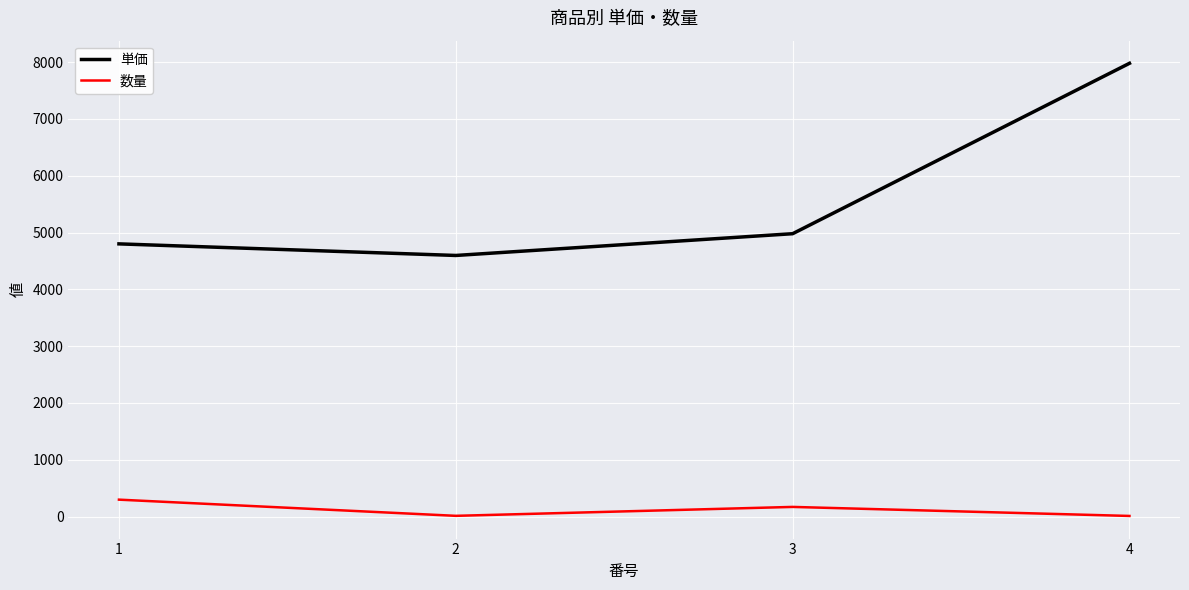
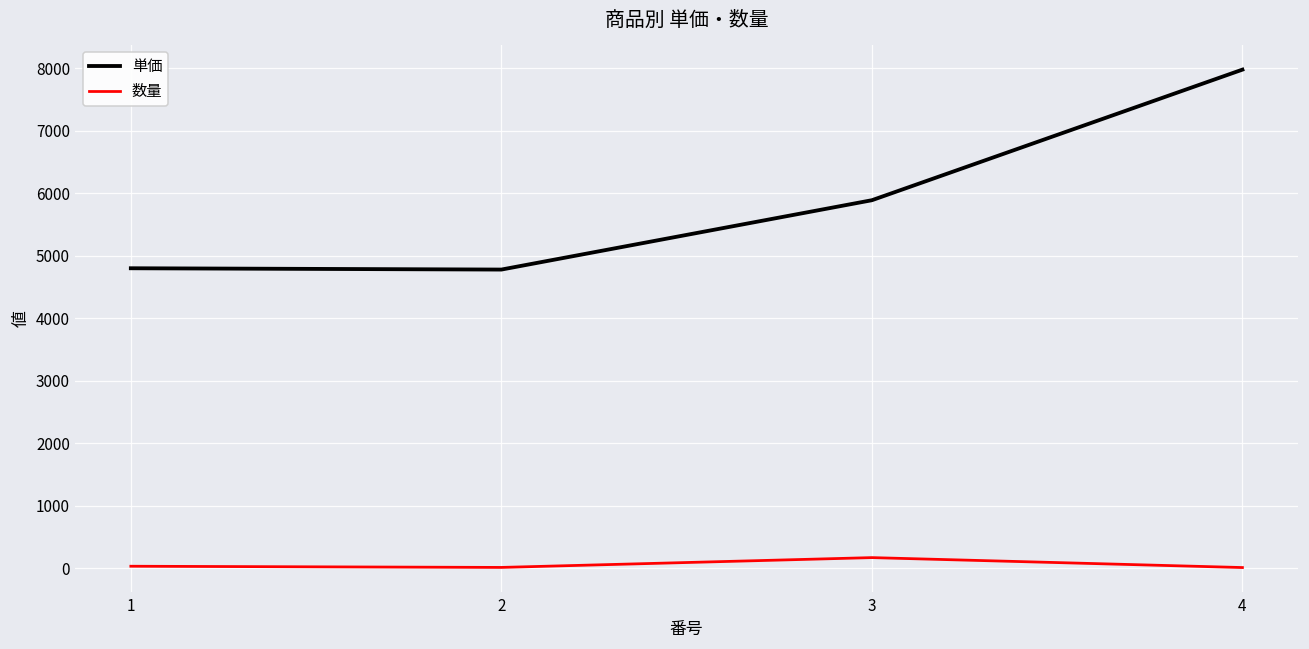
数量, 1: 300 -> 0
単価, 2: 4600 -> 4800
単価, 3: 5000 -> 5900
